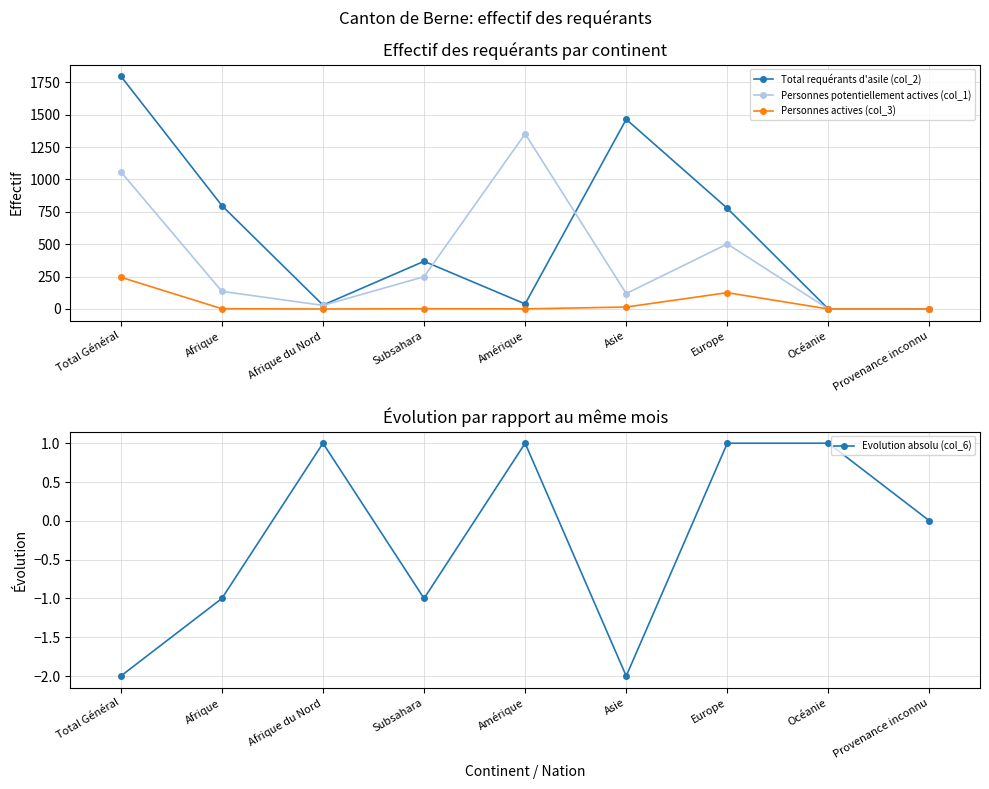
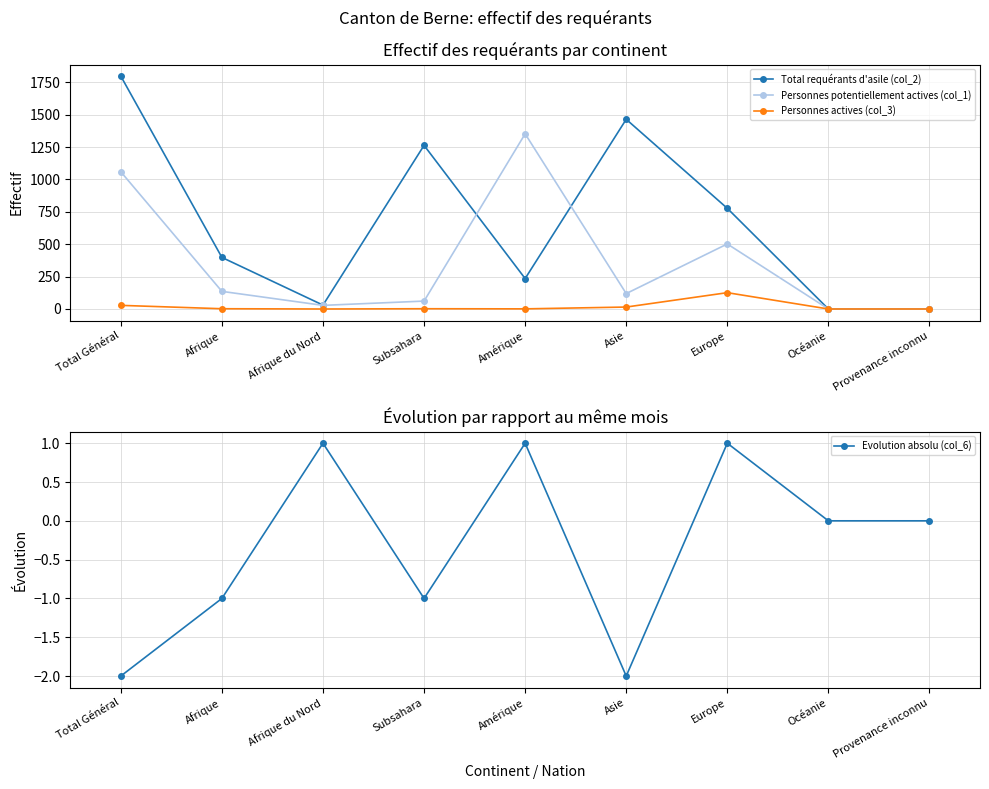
Effectif des requérants par continent, Personnes actives (col_3), Total Général: 250 -> 30
Effectif des requérants par continent, Total requérants d'asile (col_2), Afrique: 800 -> 400
Effectif des requérants par continent, Total requérants d'asile (col_2), Subsahara: 370 -> 1260
Effectif des requérants par continent, Personnes potentiellement actives (col_1), Subsahara: 250 -> 60
Effectif des requérants par continent, Total requérants d'asile (col_2), Amérique: 40 -> 240
Évolution par rapport au même mois, Océanie: 1 -> 0
